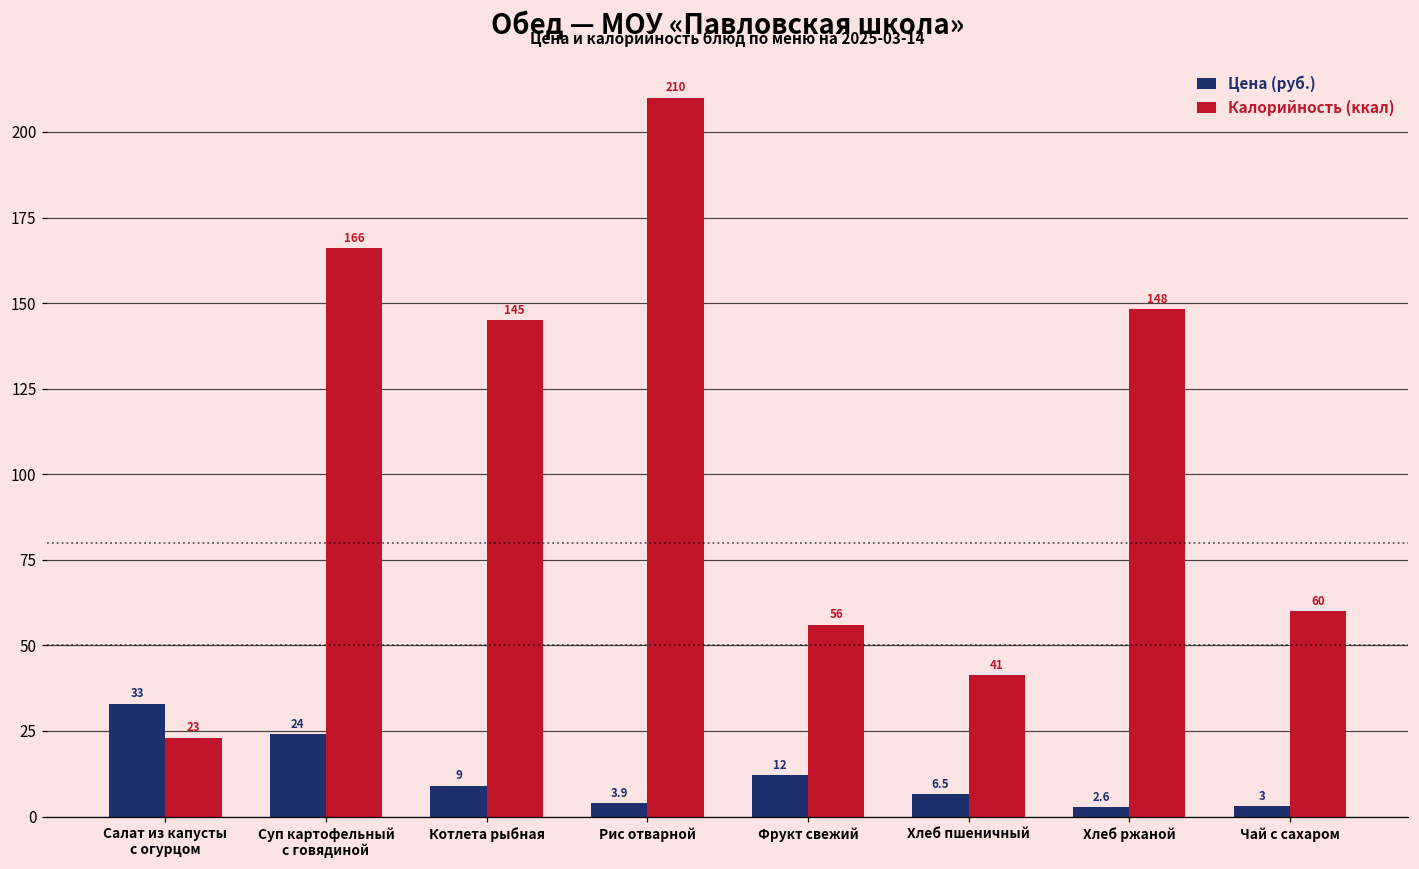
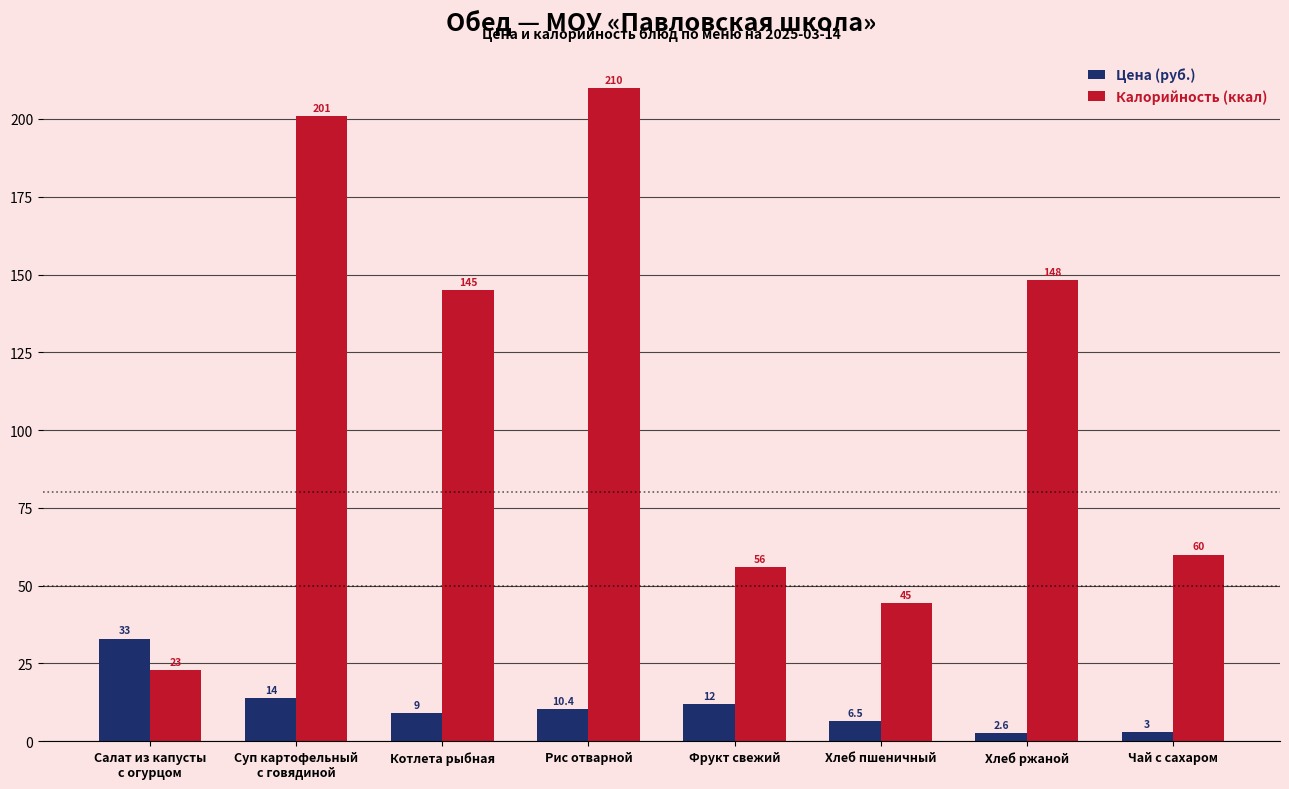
Цена (руб.), Суп картофельный с говядиной: 24 -> 14
Калорийность (ккал), Суп картофельный с говядиной: 166 -> 201
Цена (руб.), Рис отварной: 3.9 -> 10.4
Калорийность (ккал), Хлеб пшеничный: 41 -> 45
